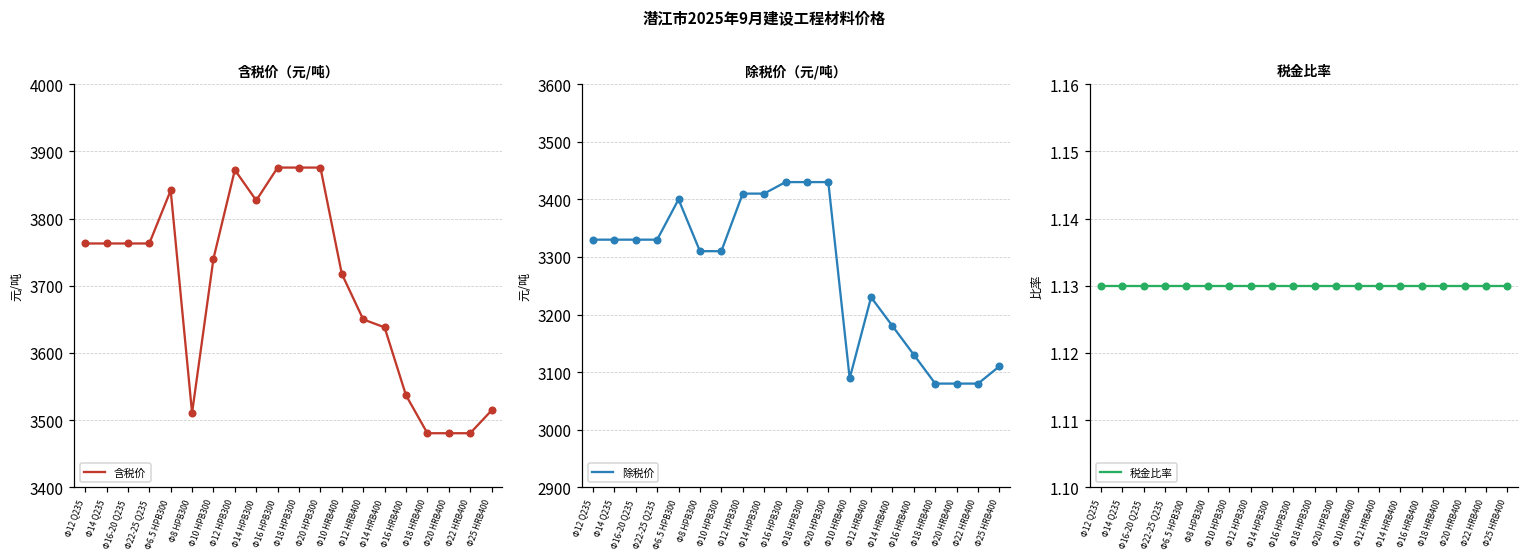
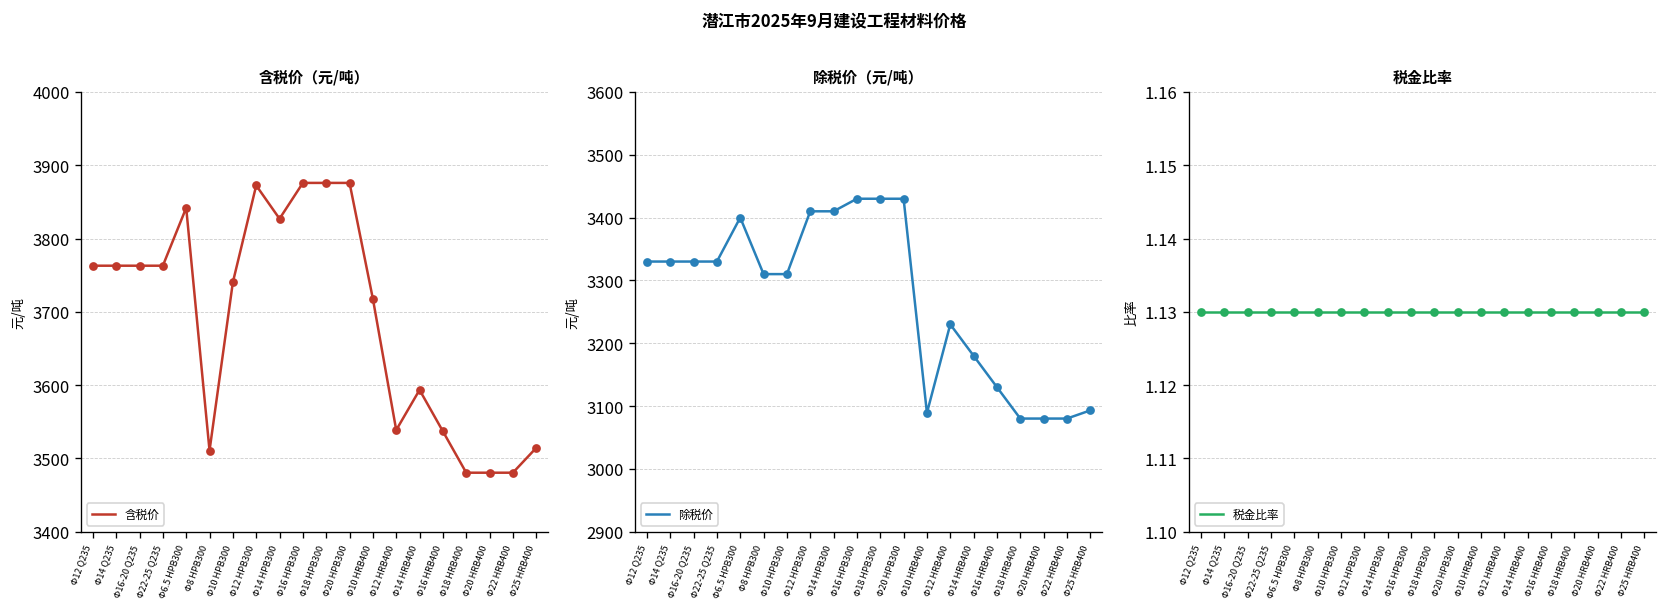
含税价（元/吨）, Φ12 HRB400: 3650 -> 3540
含税价（元/吨）, Φ14 HRB400: 3640 -> 3590
除税价（元/吨）, Φ25 HRB400: 3110 -> 3090
